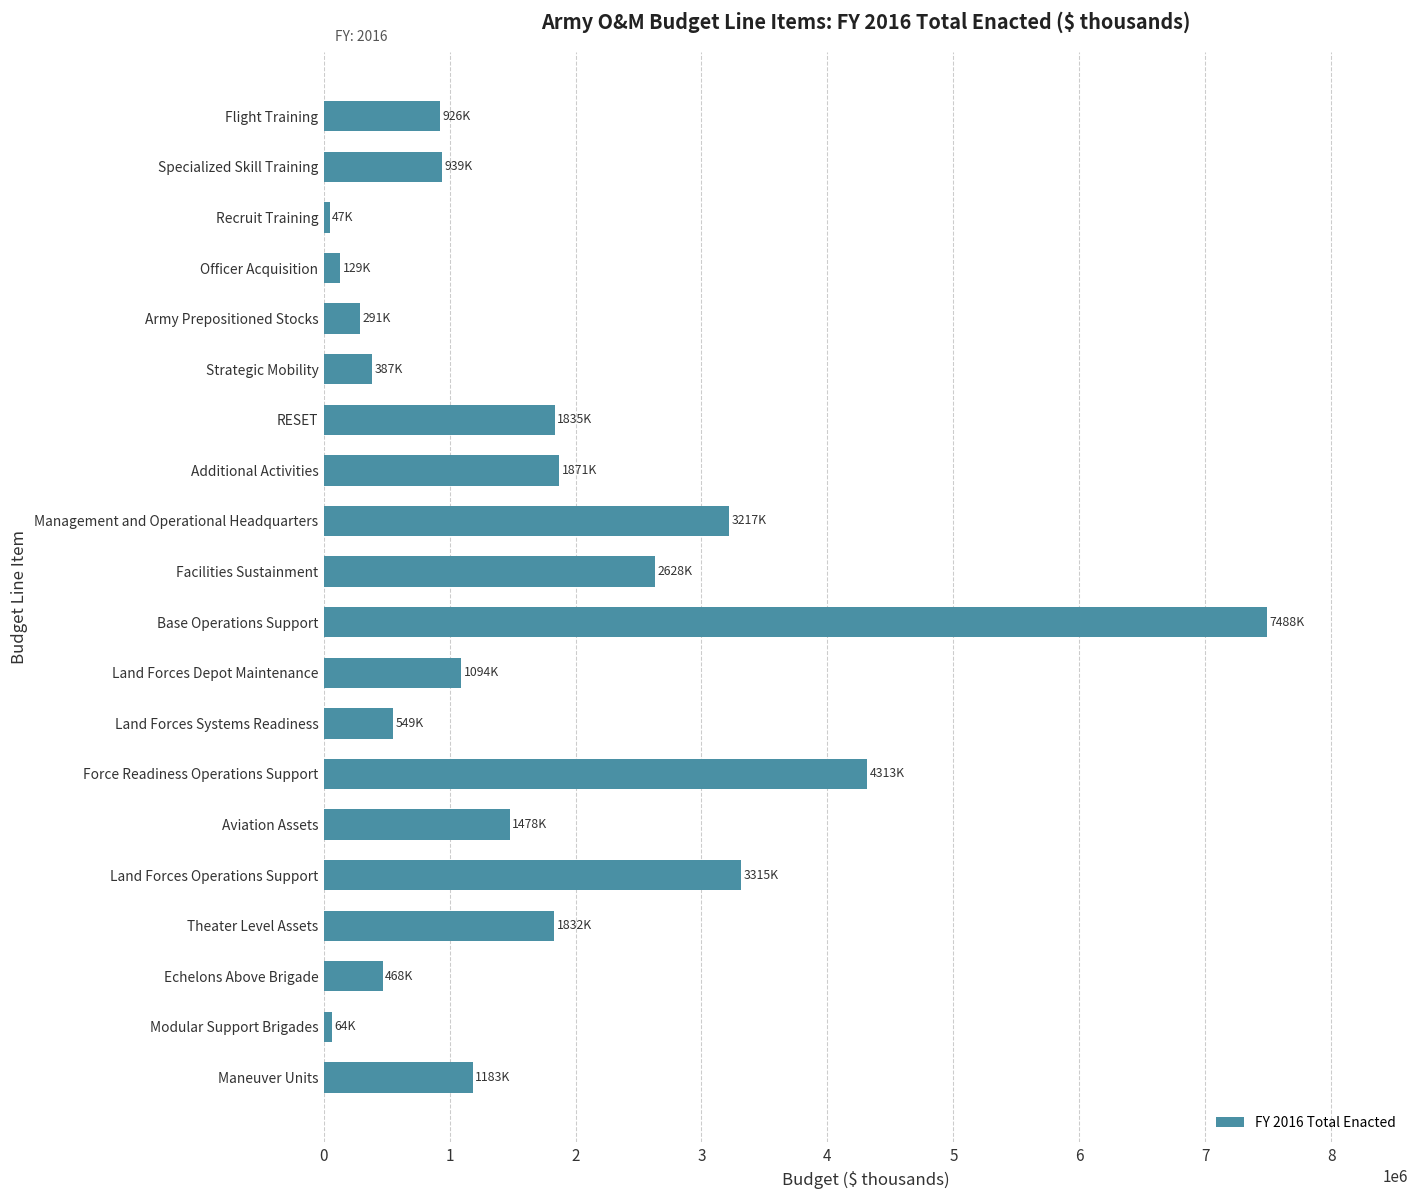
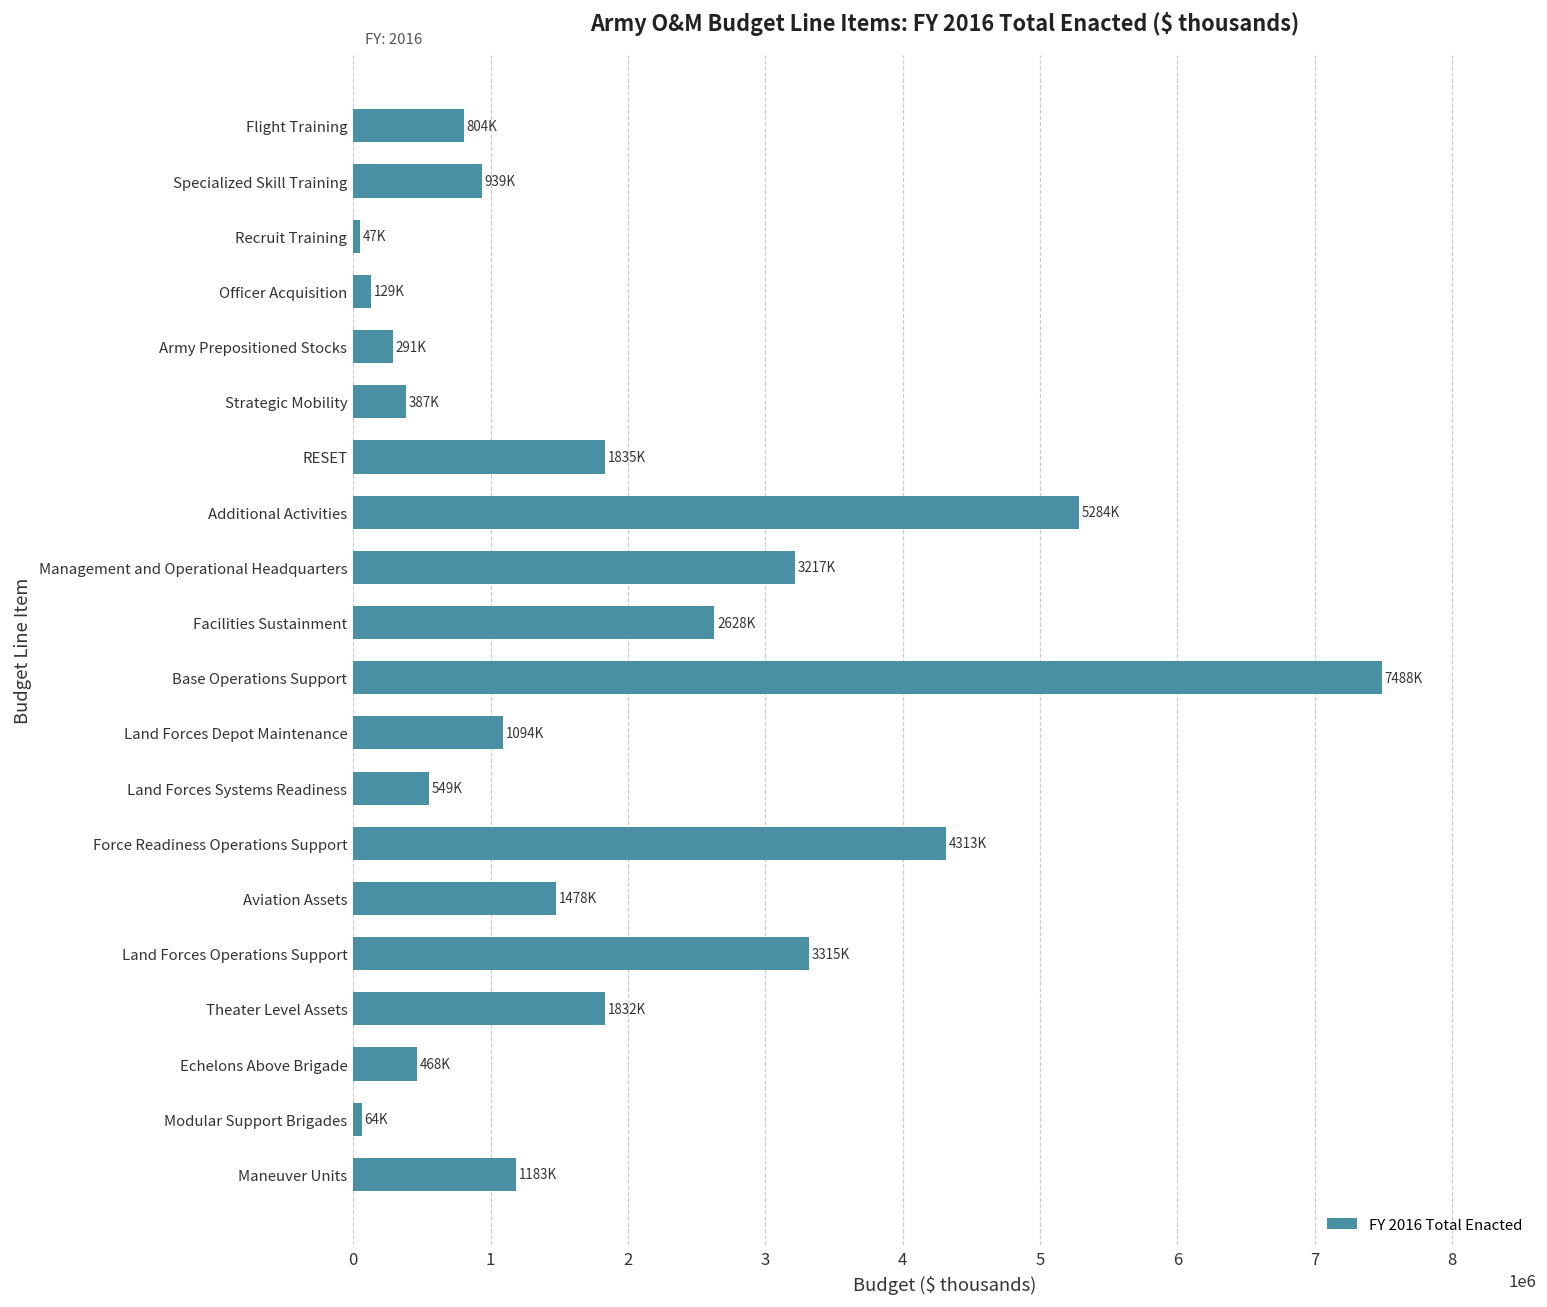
Flight Training: 926K -> 804K
Additional Activities: 1871K -> 5284K
